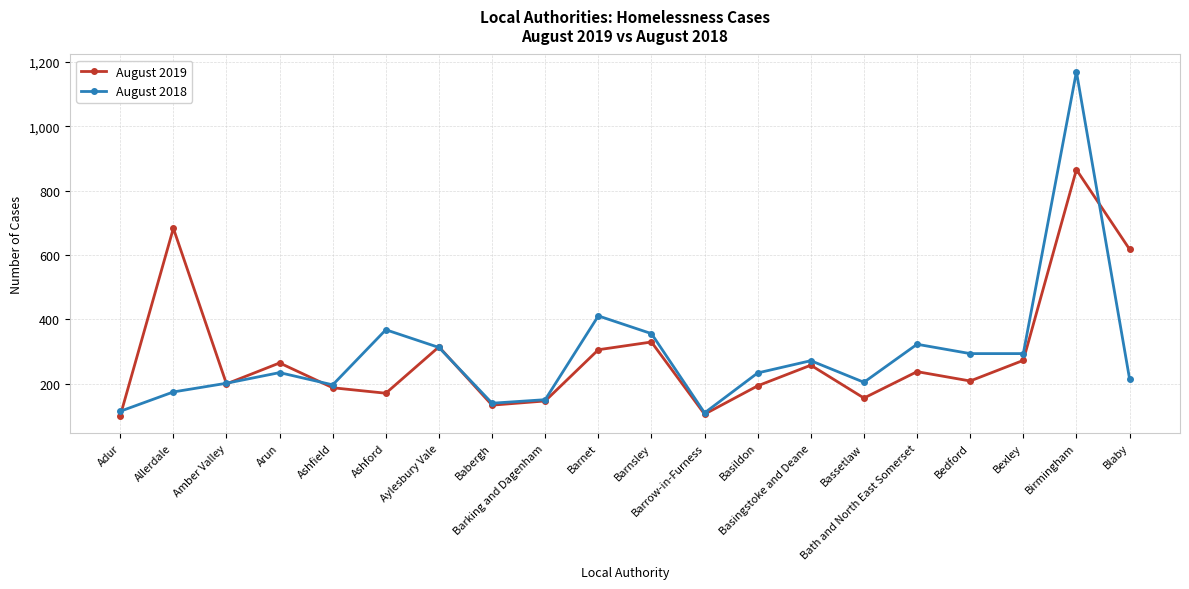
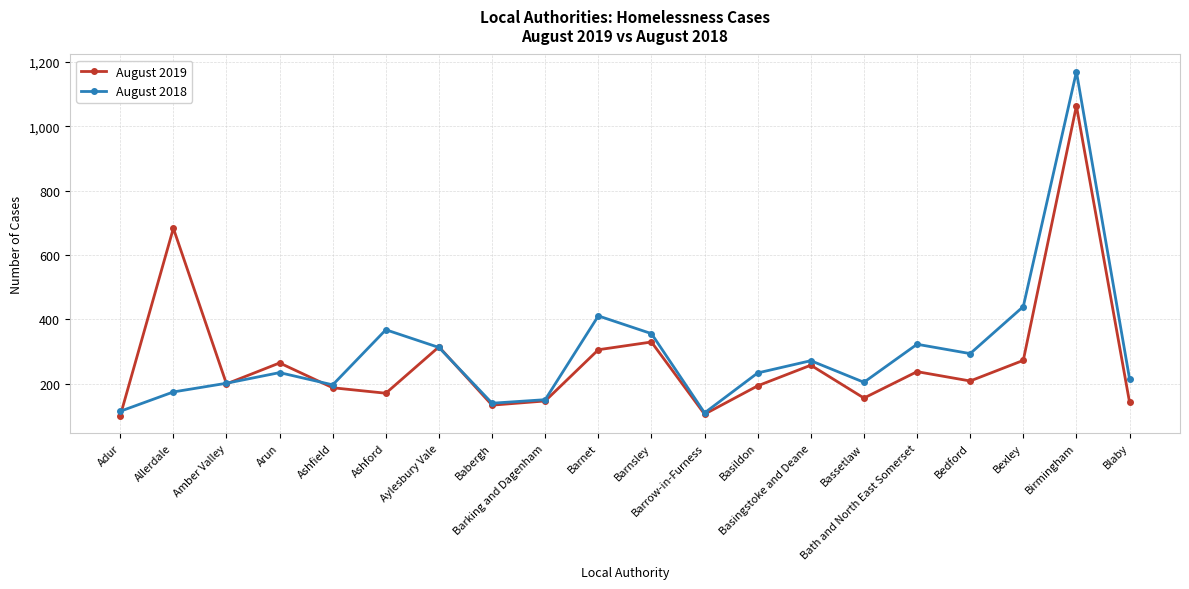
August 2018, Bexley: 290 -> 440
August 2019, Birmingham: 870 -> 1,060
August 2019, Blaby: 620 -> 140
